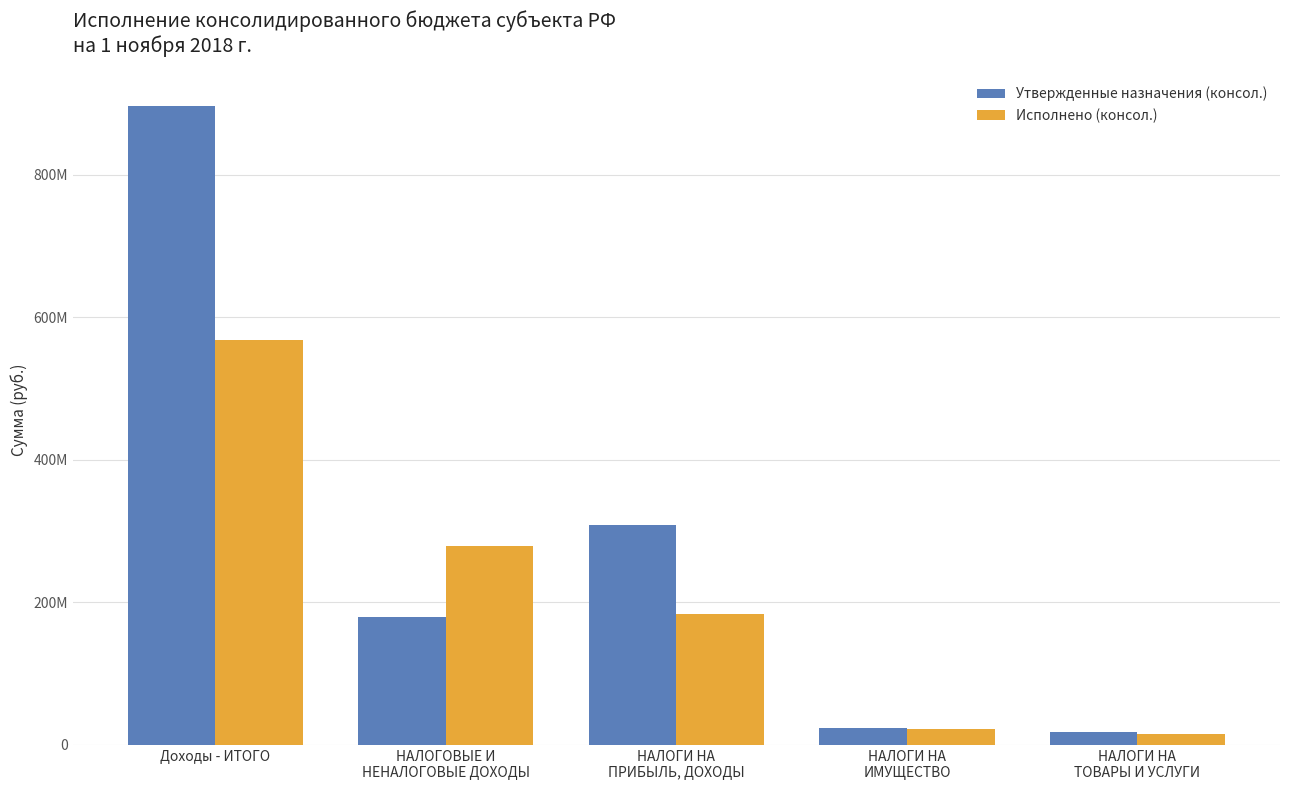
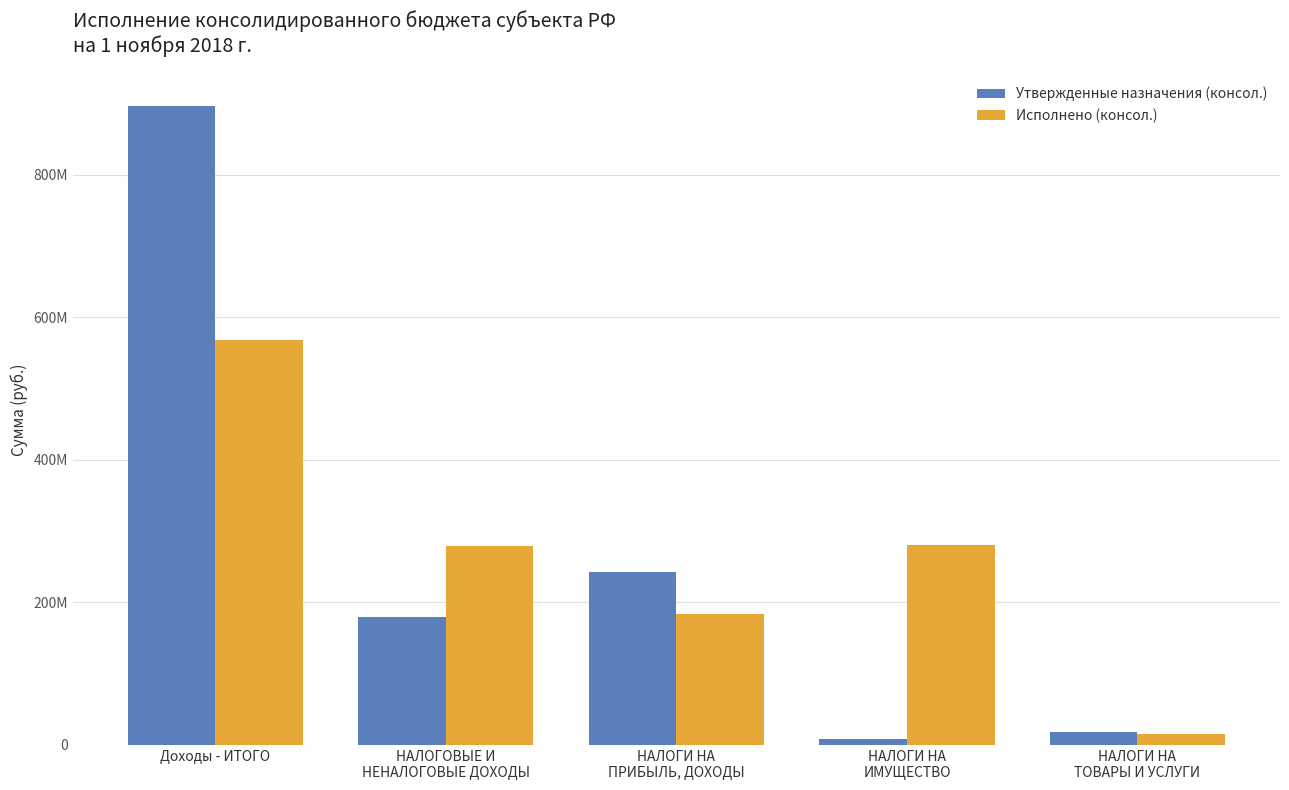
Утвержденные назначения (консол.), НАЛОГИ НА ПРИБЫЛЬ, ДОХОДЫ: 310000000 -> 240000000
Утвержденные назначения (консол.), НАЛОГИ НА ИМУЩЕСТВО: 20000000 -> 10000000
Исполнено (консол.), НАЛОГИ НА ИМУЩЕСТВО: 20000000 -> 280000000
